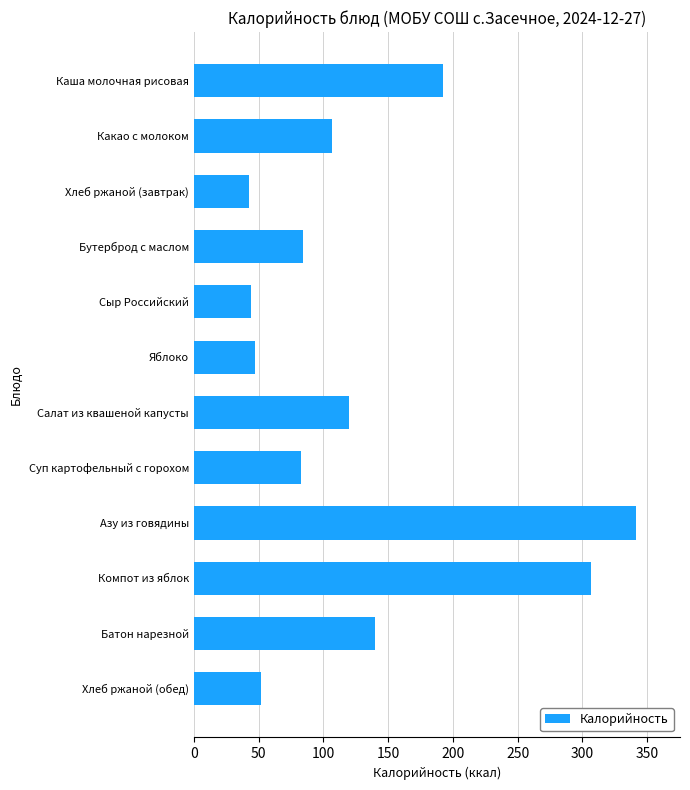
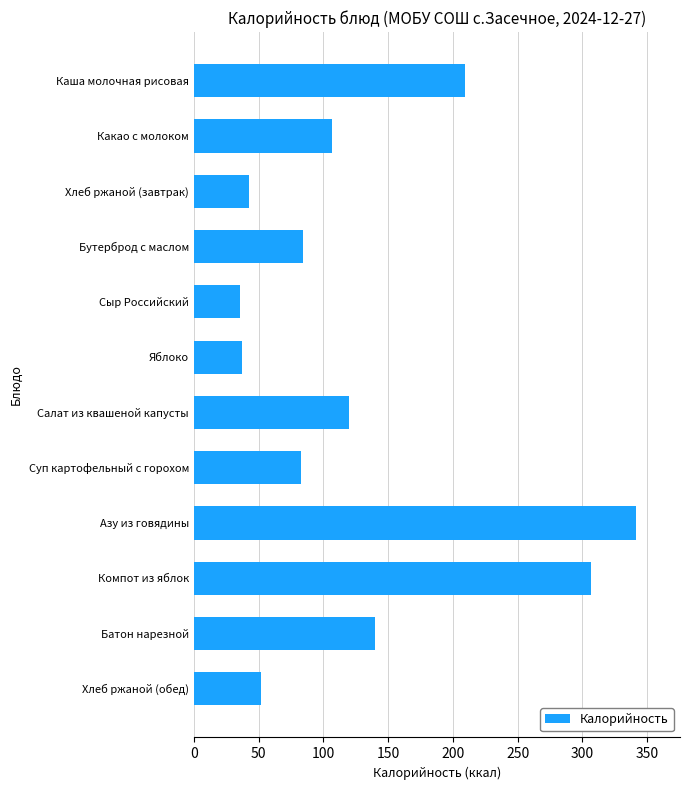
Каша молочная рисовая: 192 -> 209
Сыр Российский: 44 -> 36
Яблоко: 47 -> 37
